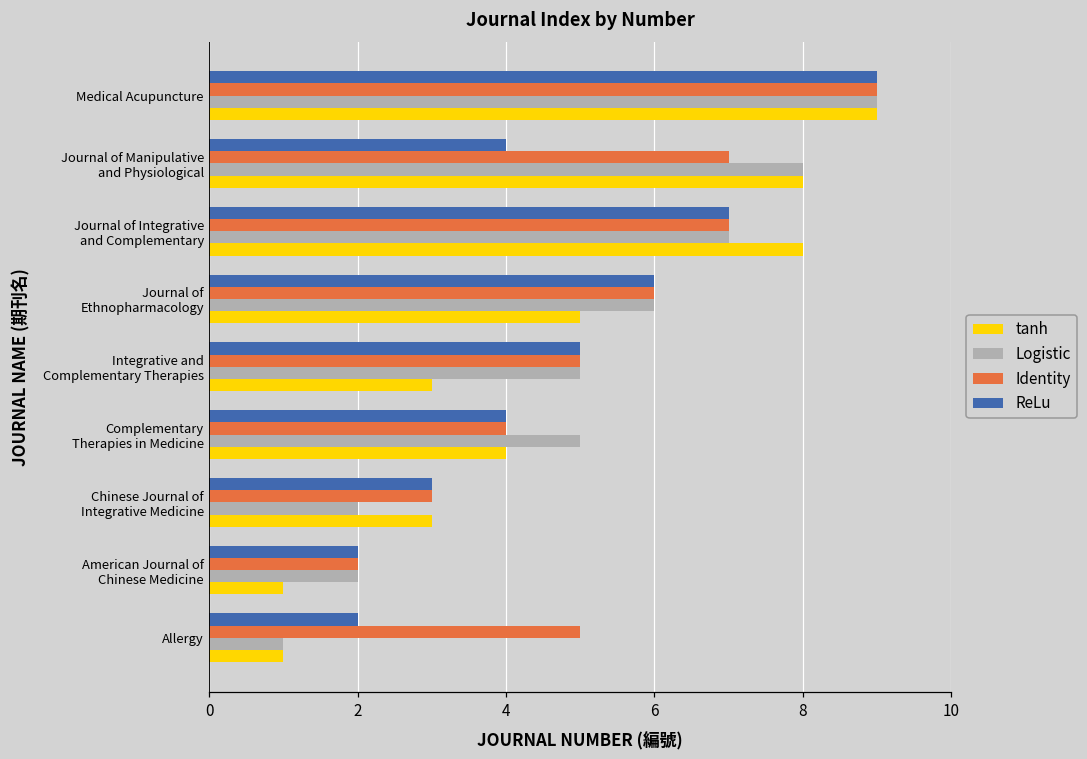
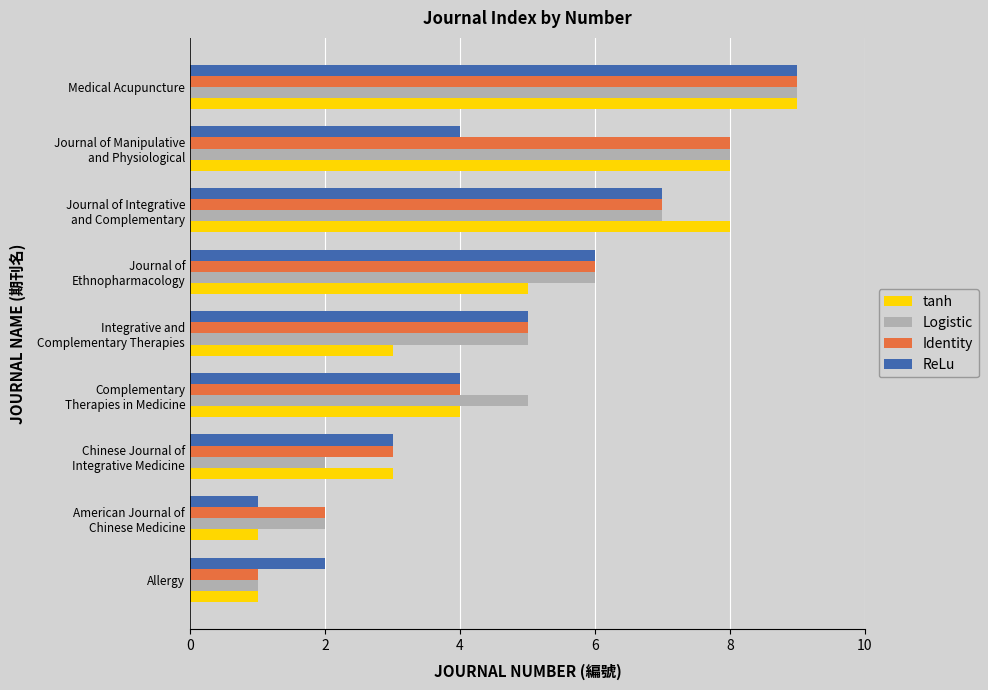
Identity, Journal of Manipulative and Physiological: 7 -> 8
ReLu, American Journal of Chinese Medicine: 2 -> 1
Identity, Allergy: 5 -> 1
